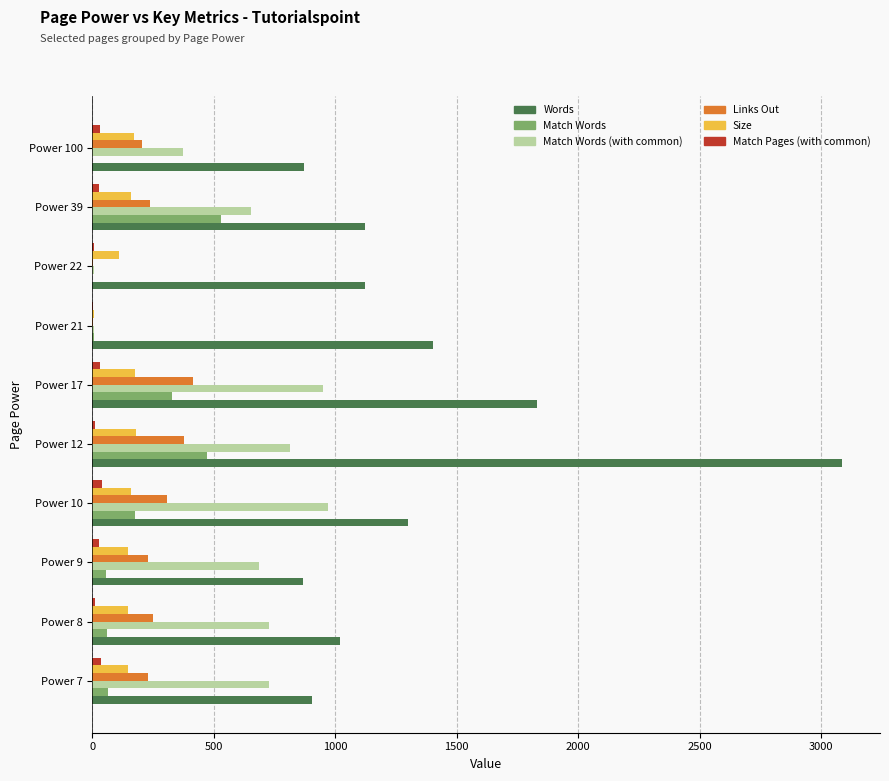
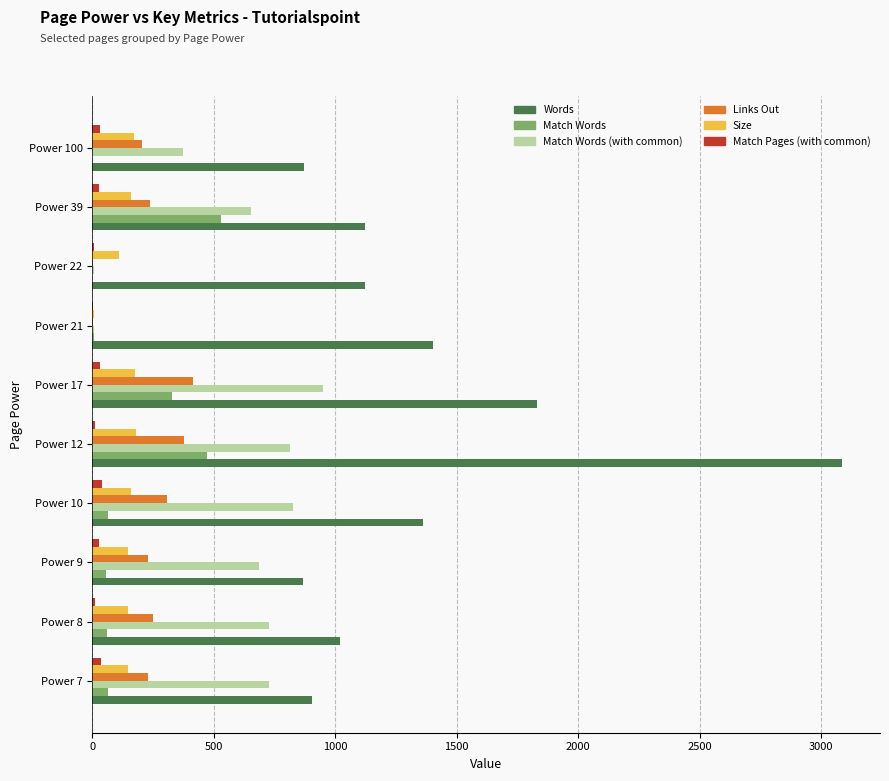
Match Words (with common), Power 10: 970 -> 830
Match Words, Power 10: 180 -> 60
Words, Power 10: 1300 -> 1360
